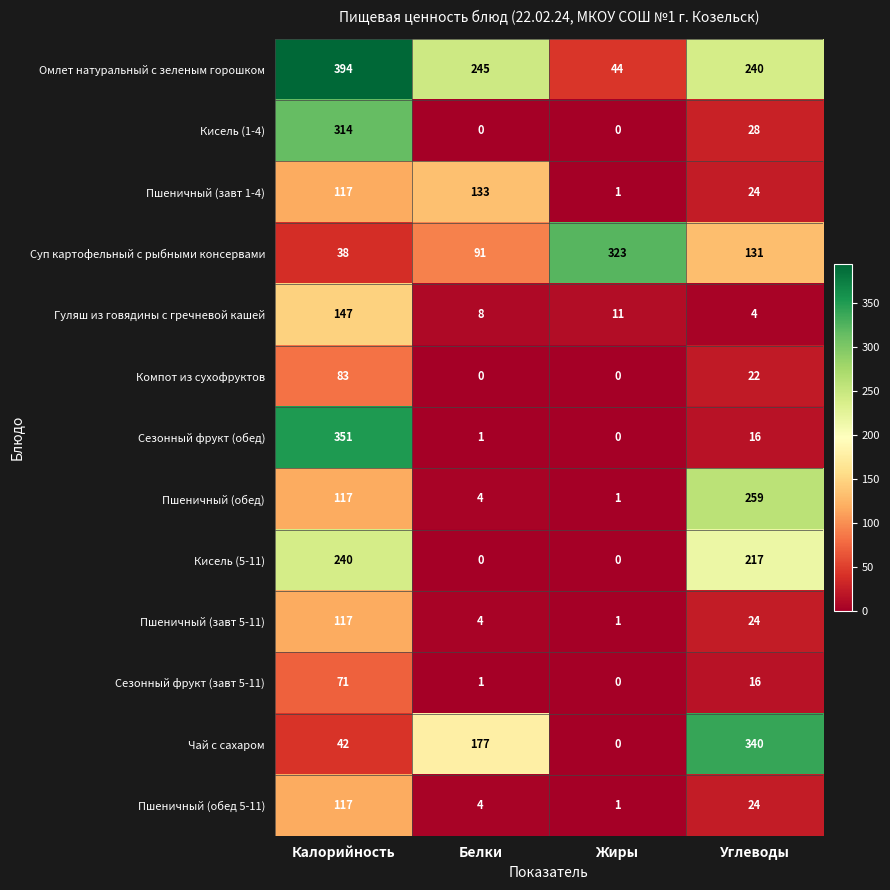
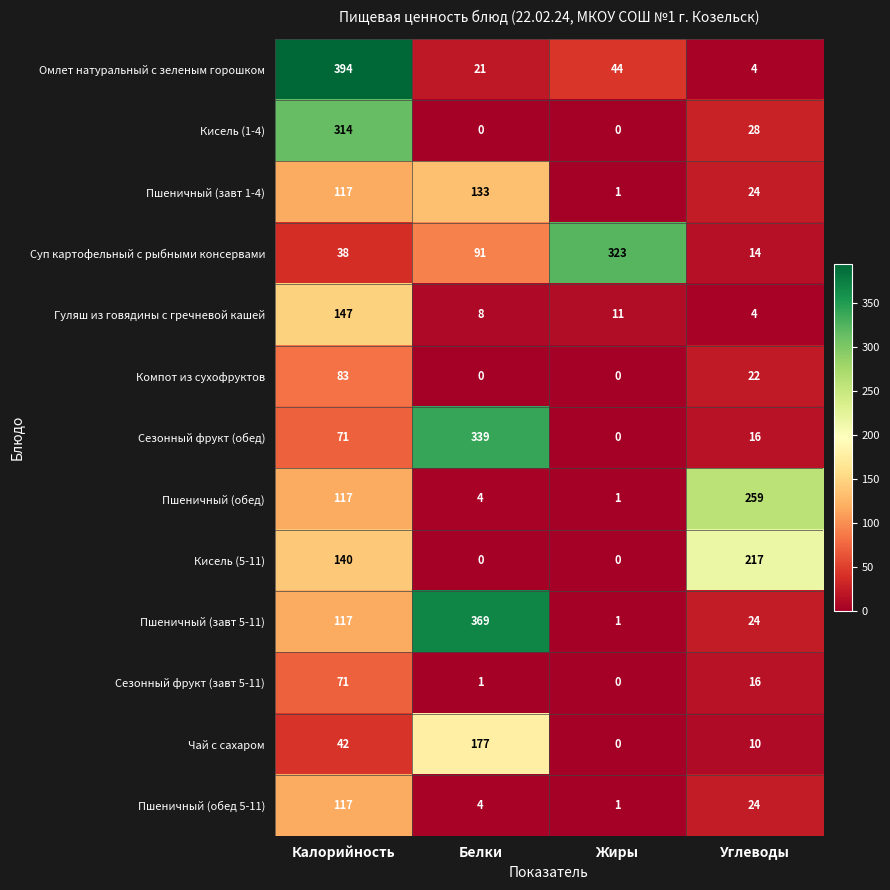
Омлет натуральный с зеленым горошком, Белки: 245 -> 21
Омлет натуральный с зеленым горошком, Углеводы: 240 -> 4
Суп картофельный с рыбными консервами, Углеводы: 131 -> 14
Сезонный фрукт (обед), Калорийность: 351 -> 71
Сезонный фрукт (обед), Белки: 1 -> 339
Кисель (5-11), Калорийность: 240 -> 140
Пшеничный (завт 5-11), Белки: 4 -> 369
Чай с сахаром, Углеводы: 340 -> 10
